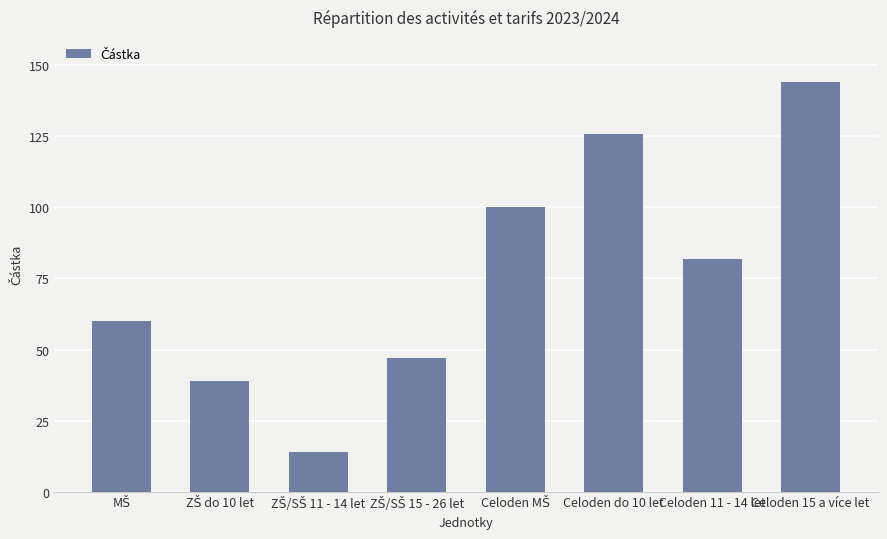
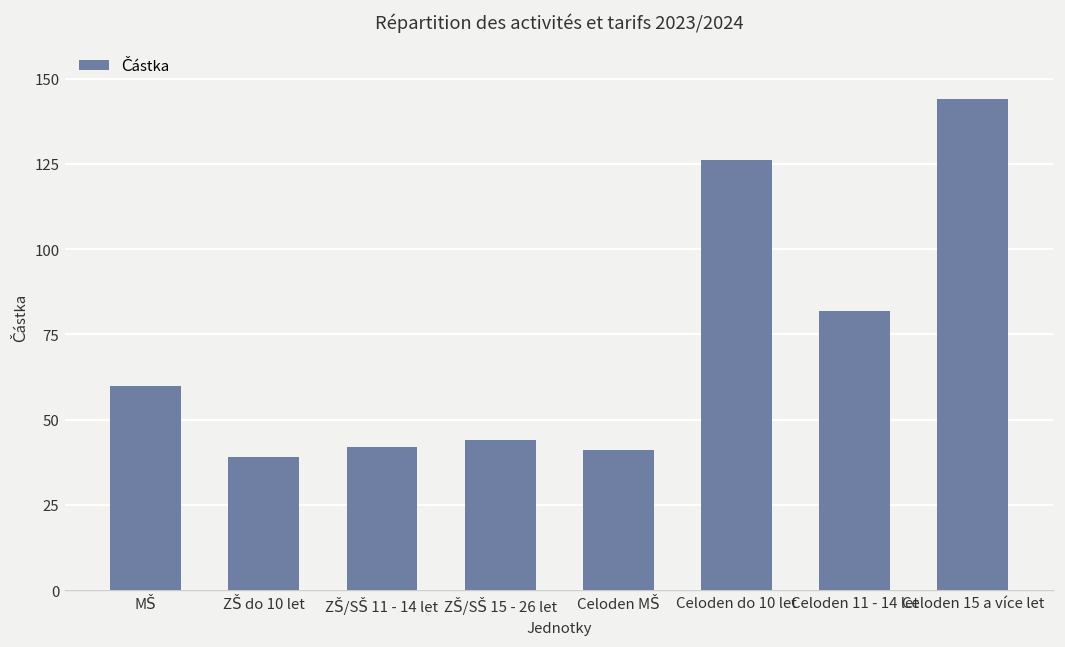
ZŠ/SŠ 11 - 14 let: 14 -> 42
ZŠ/SŠ 15 - 26 let: 47 -> 44
Celoden MŠ: 100 -> 41
